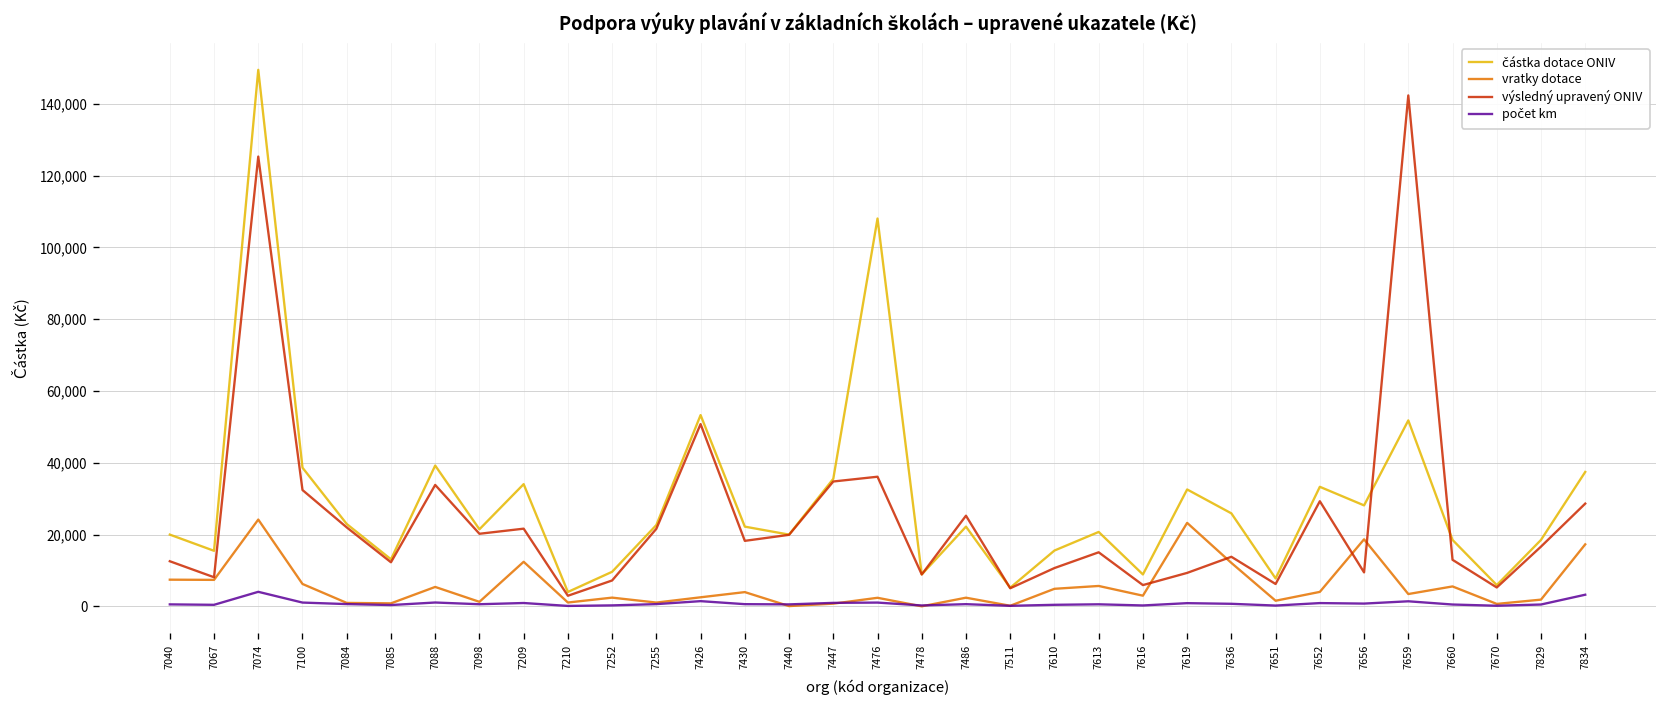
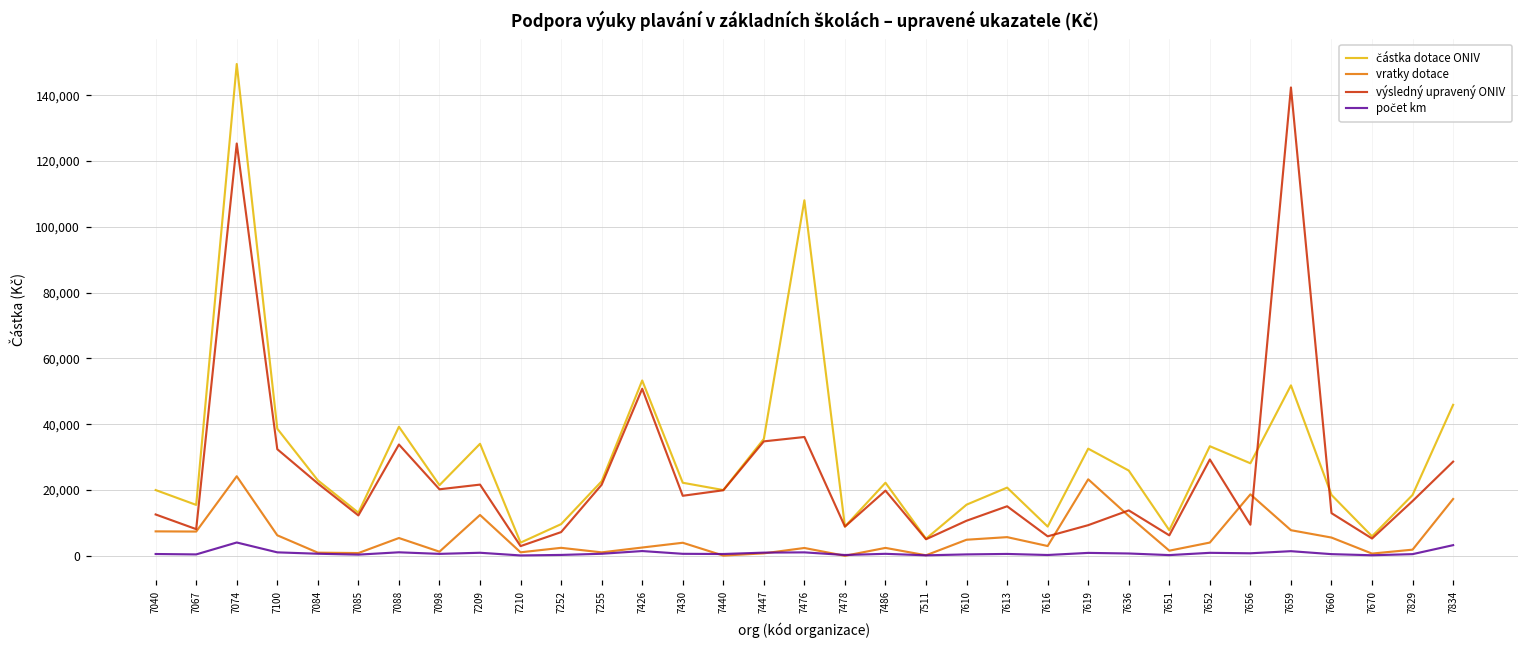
výsledný upravený ONIV, 7486: 25,000 -> 20,000
vratky dotace, 7659: 3,000 -> 8,000
částka dotace ONIV, 7834: 37,000 -> 46,000
